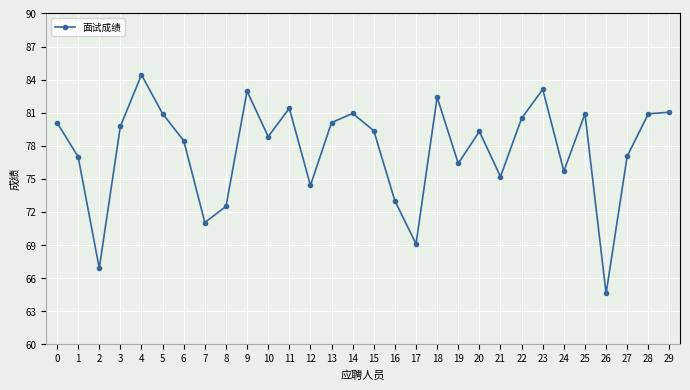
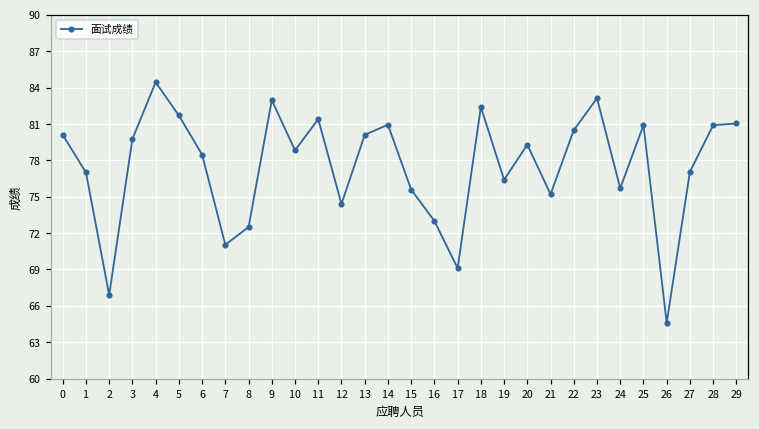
5: 80.9 -> 81.7
15: 79.4 -> 75.6
